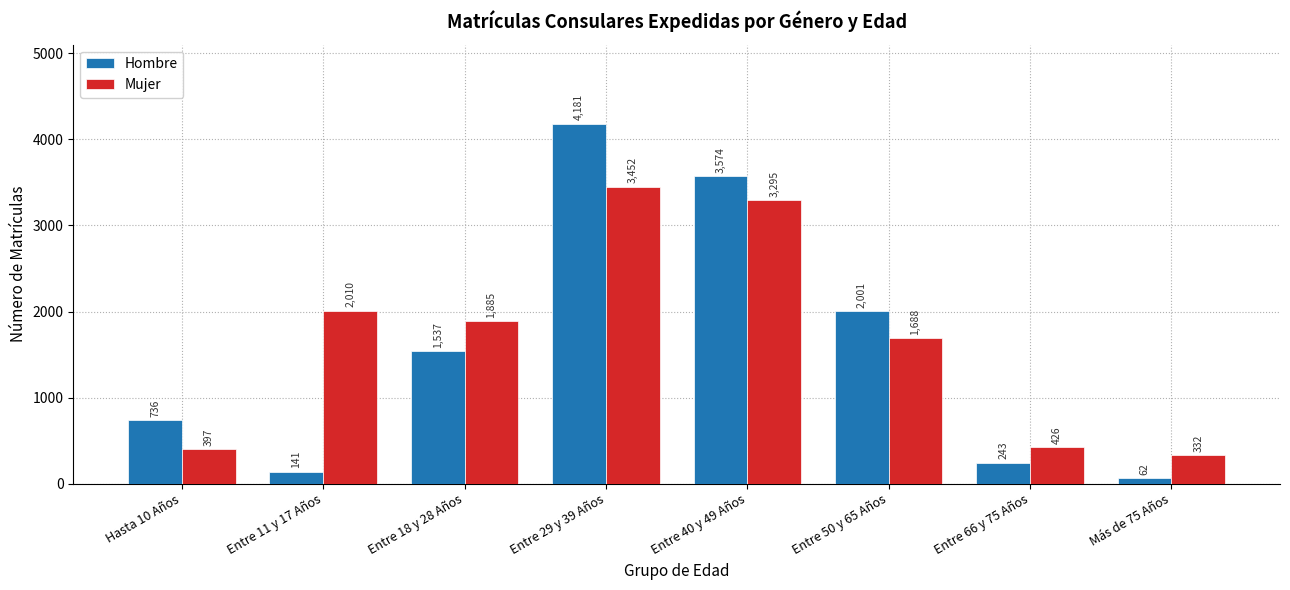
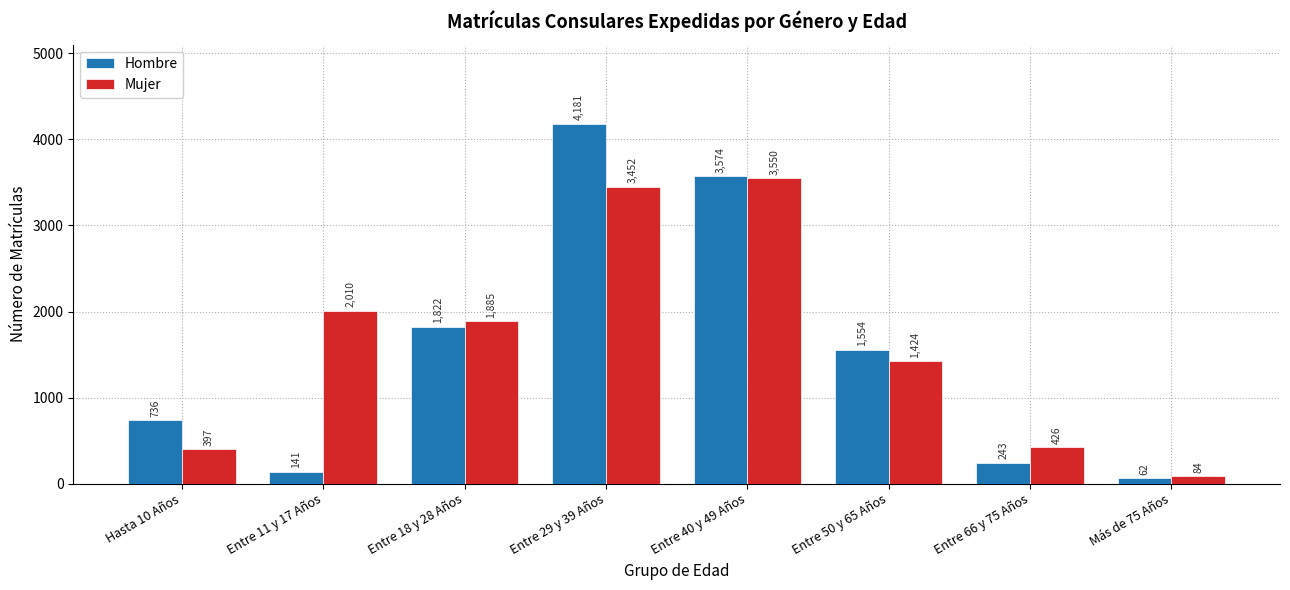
Hombre, Entre 18 y 28 Años: 1,537 -> 1,822
Mujer, Entre 40 y 49 Años: 3,295 -> 3,550
Hombre, Entre 50 y 65 Años: 2,001 -> 1,554
Mujer, Entre 50 y 65 Años: 1,688 -> 1,424
Mujer, Más de 75 Años: 332 -> 84
